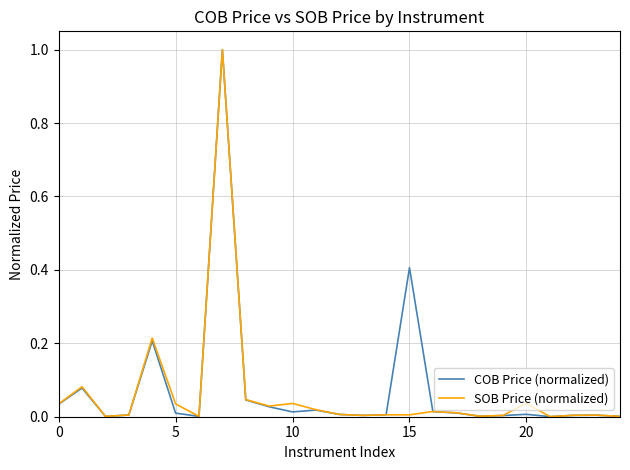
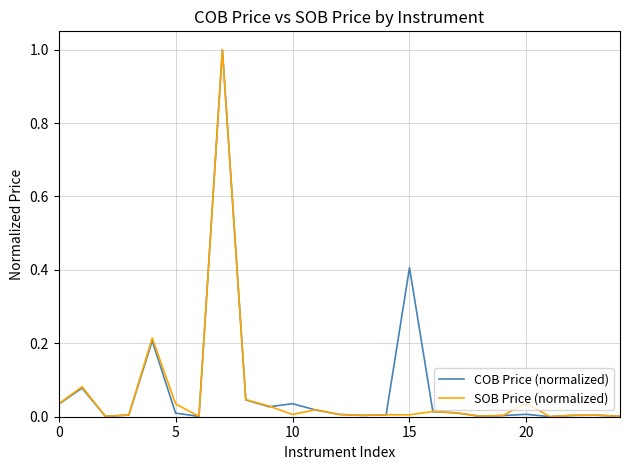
COB Price (normalized), 10: 0.01 -> 0.04
SOB Price (normalized), 10: 0.04 -> 0.01
